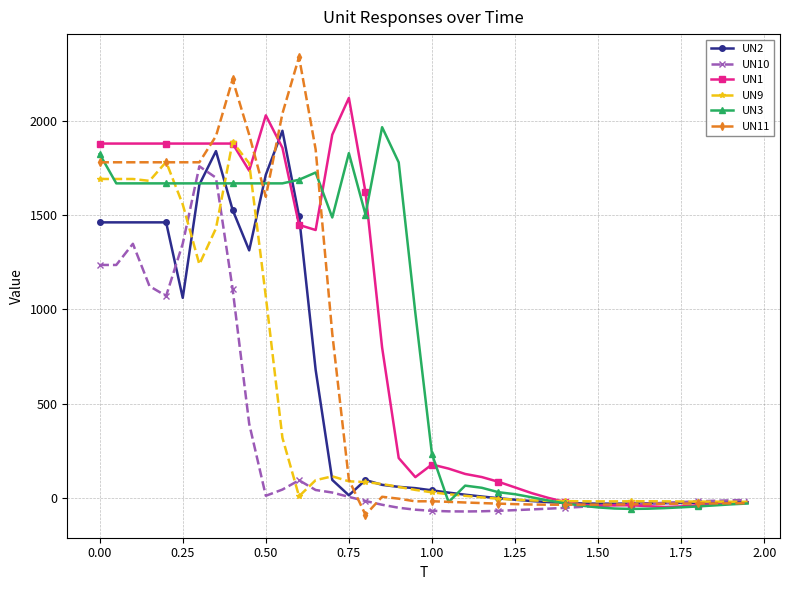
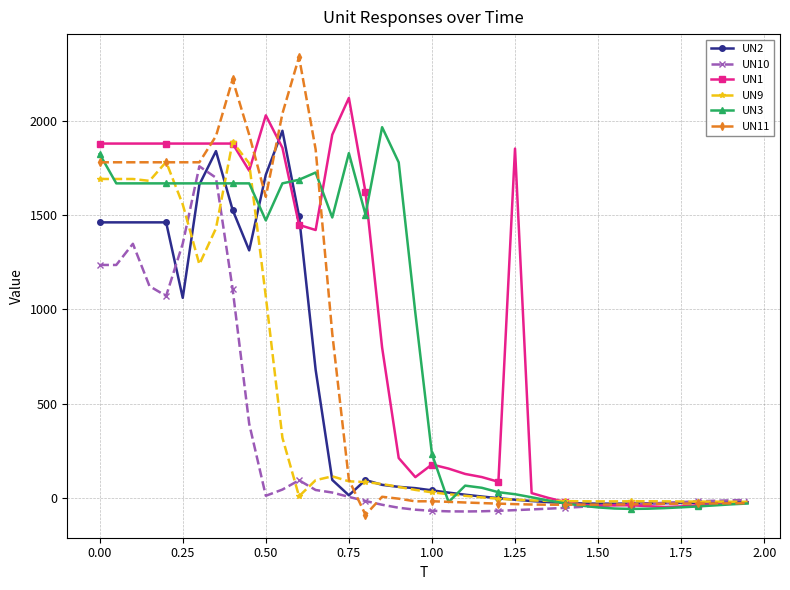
UN3, 0.50: 1670 -> 1470
UN1, 1.25: 60 -> 1850
